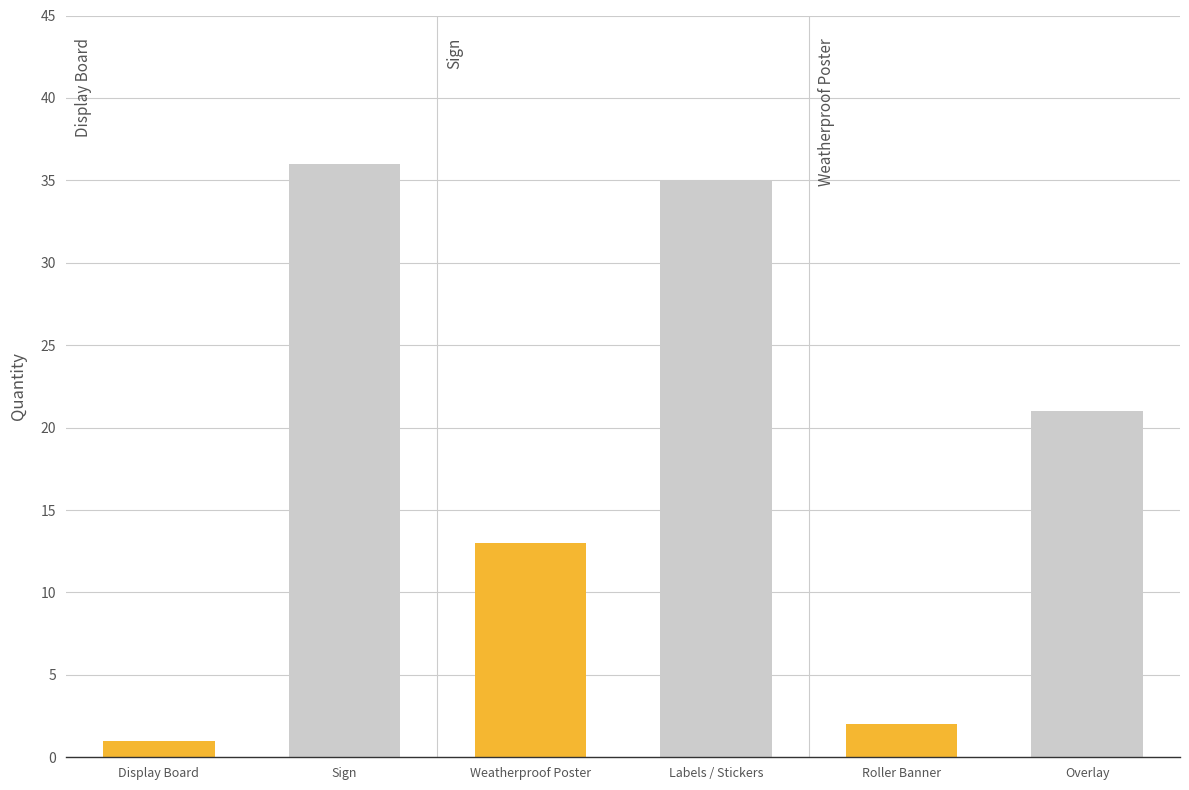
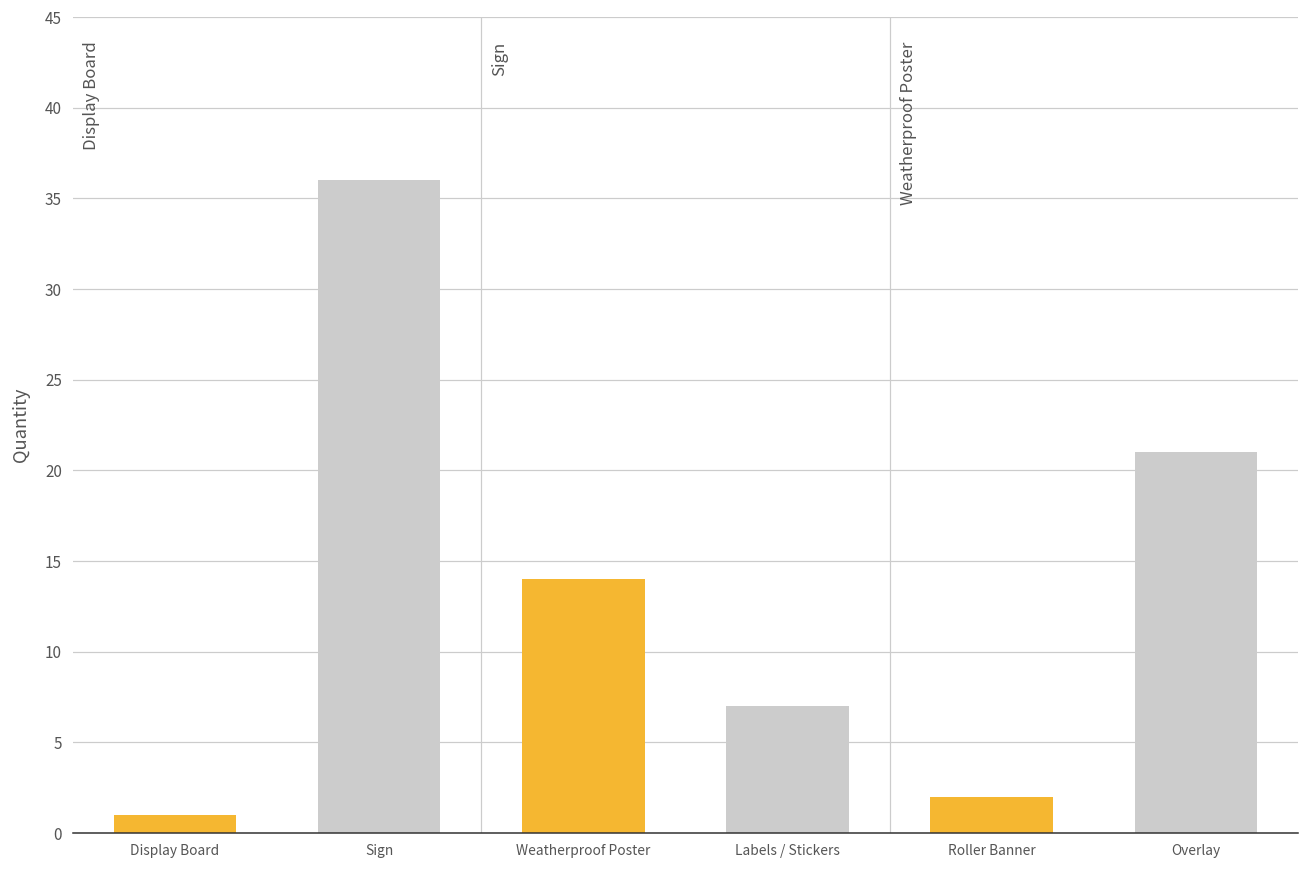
Weatherproof Poster: 13 -> 14
Labels / Stickers: 35 -> 7
